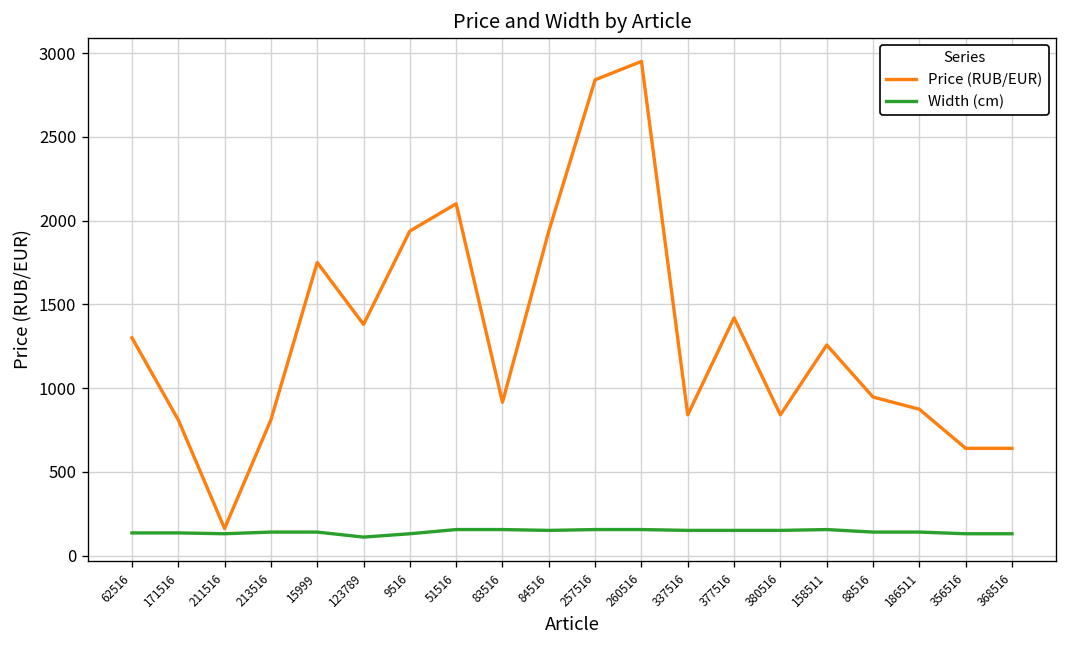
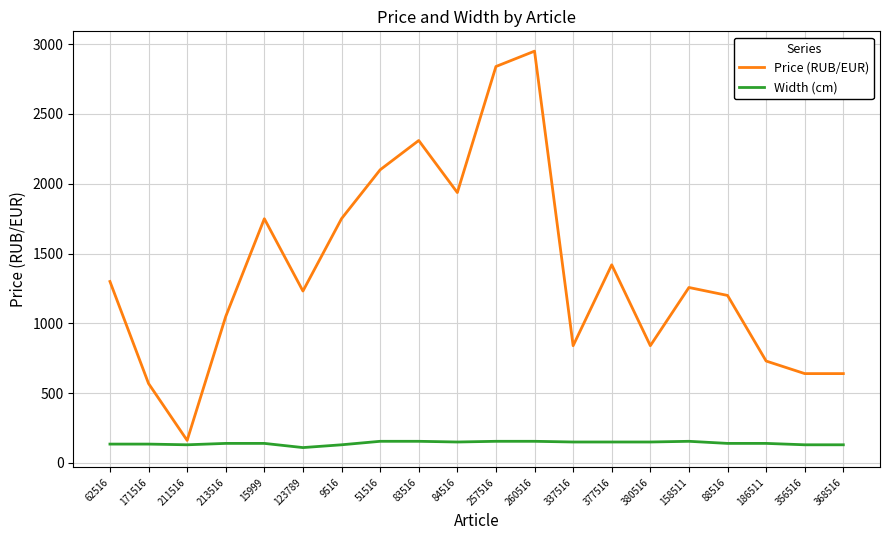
Price (RUB/EUR), 171516: 810 -> 570
Price (RUB/EUR), 213516: 810 -> 1050
Price (RUB/EUR), 123789: 1380 -> 1230
Price (RUB/EUR), 9516: 1940 -> 1750
Price (RUB/EUR), 83516: 920 -> 2310
Price (RUB/EUR), 88516: 950 -> 1200
Price (RUB/EUR), 186511: 870 -> 730
